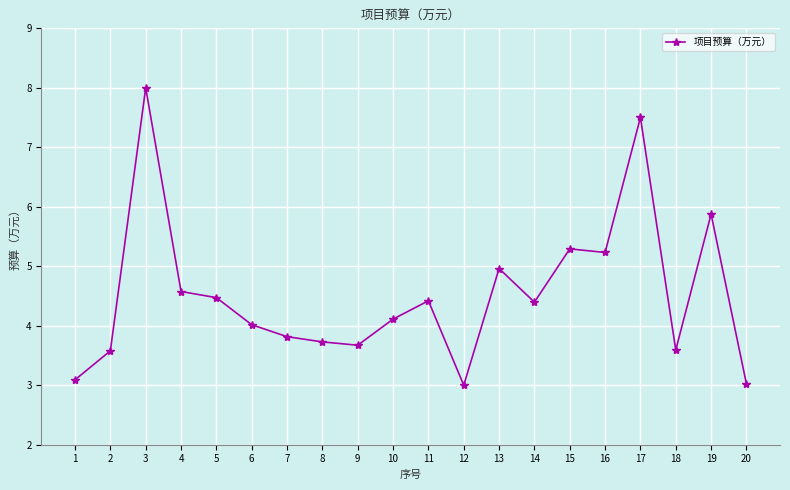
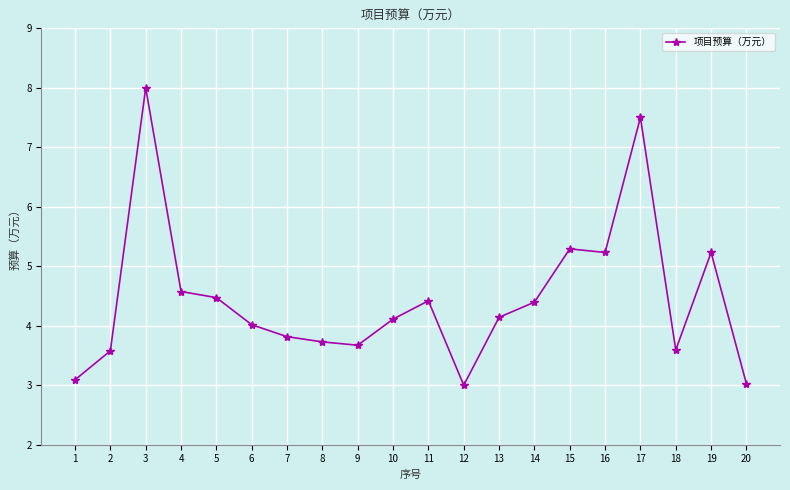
13: 5.0 -> 4.1
19: 5.9 -> 5.2
